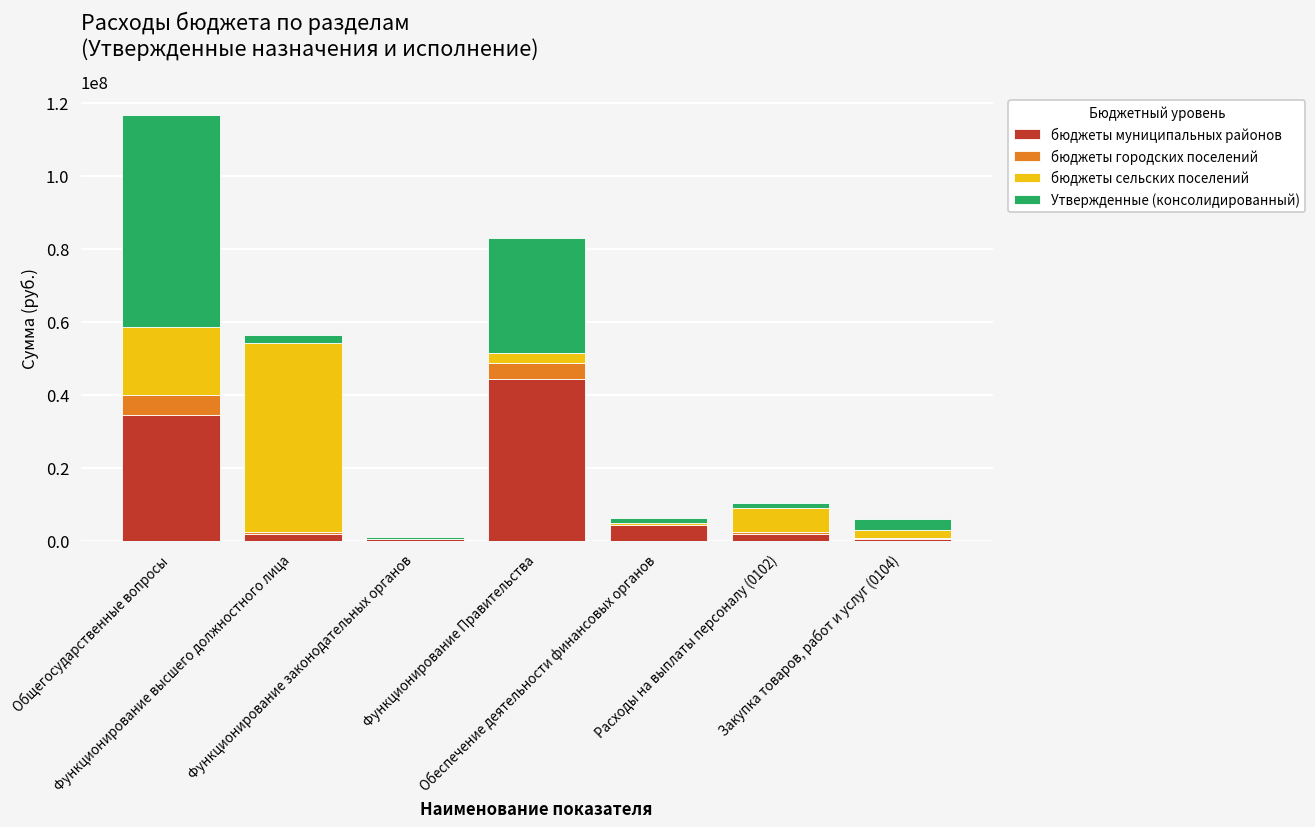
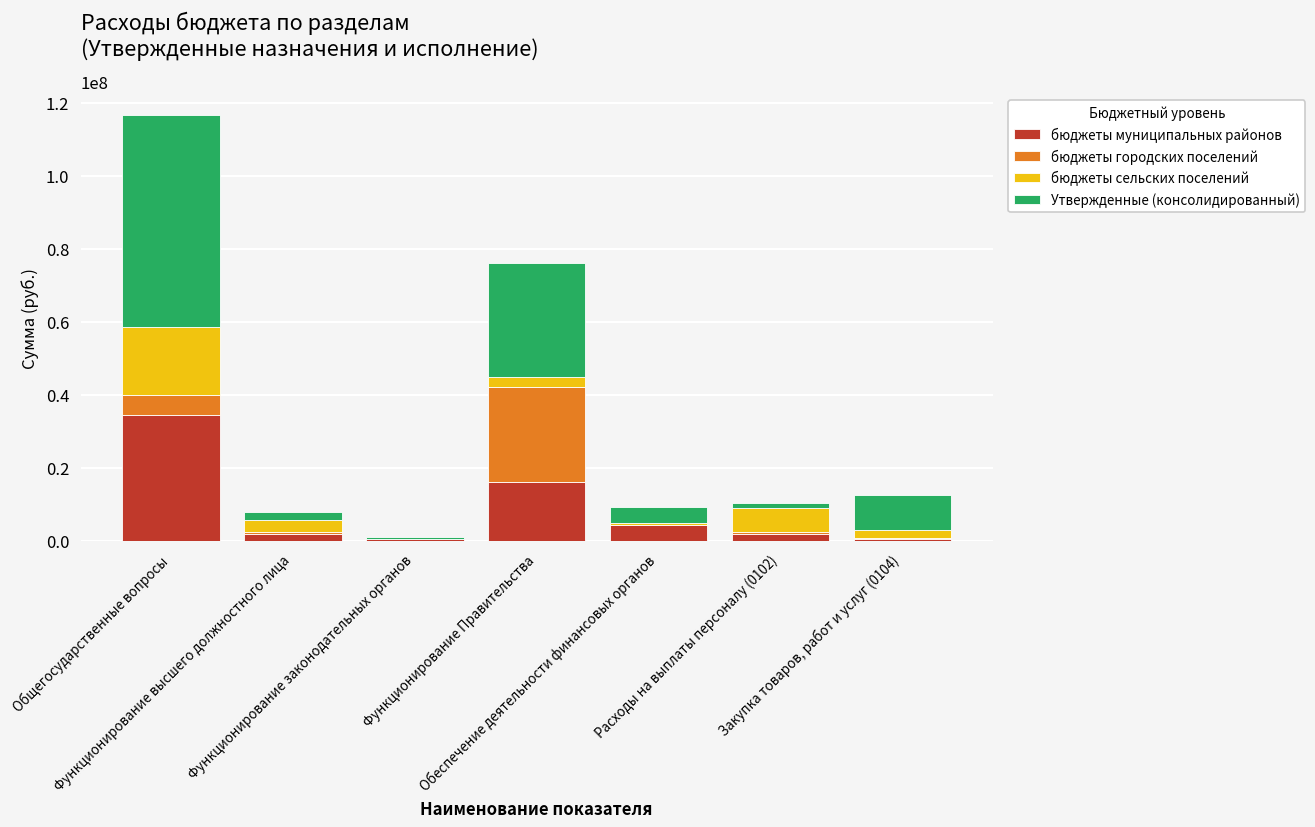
бюджеты сельских поселений, Функционирование высшего должностного лица: 52000000 -> 3000000
бюджеты муниципальных районов, Функционирование Правительства: 44000000 -> 16000000
бюджеты городских поселений, Функционирование Правительства: 4000000 -> 26000000
Утвержденные (консолидированный), Обеспечение деятельности финансовых органов: 1000000 -> 4000000
Утвержденные (консолидированный), Закупка товаров, работ и услуг (0104): 3000000 -> 10000000
